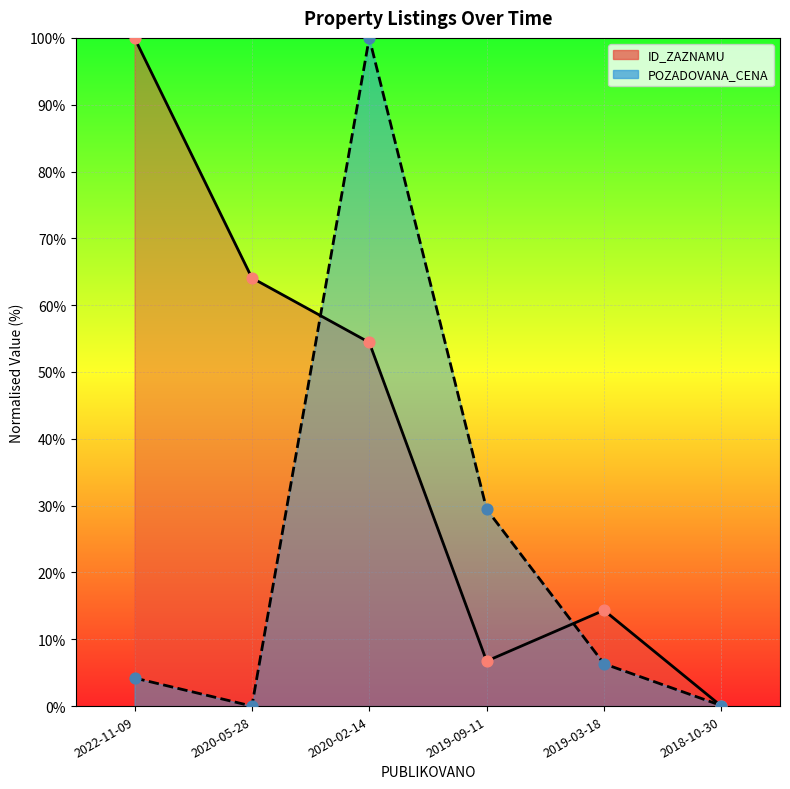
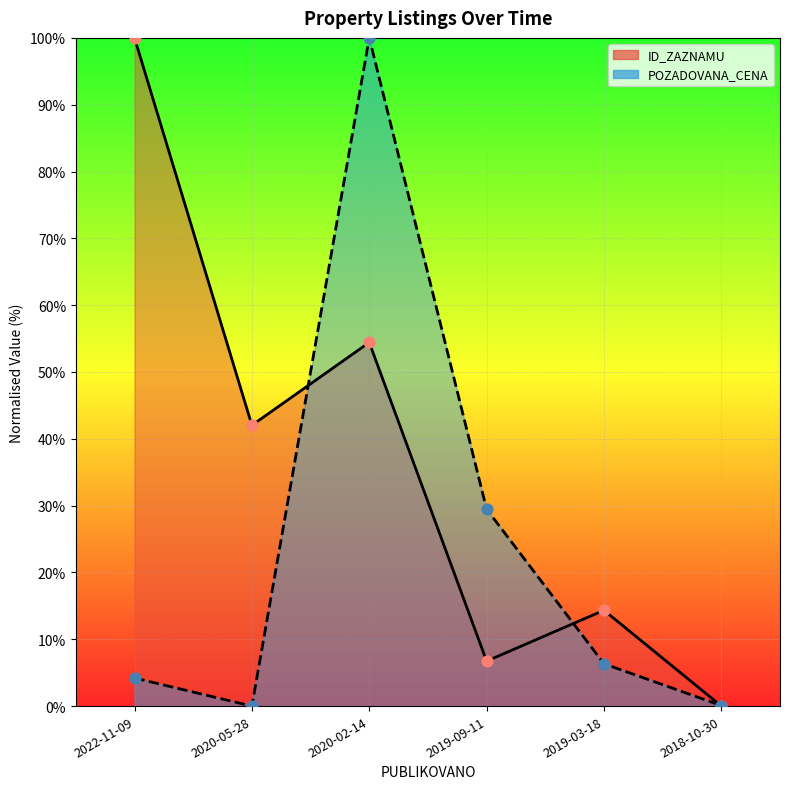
ID_ZAZNAMU, 2020-05-28: 64% -> 42%
